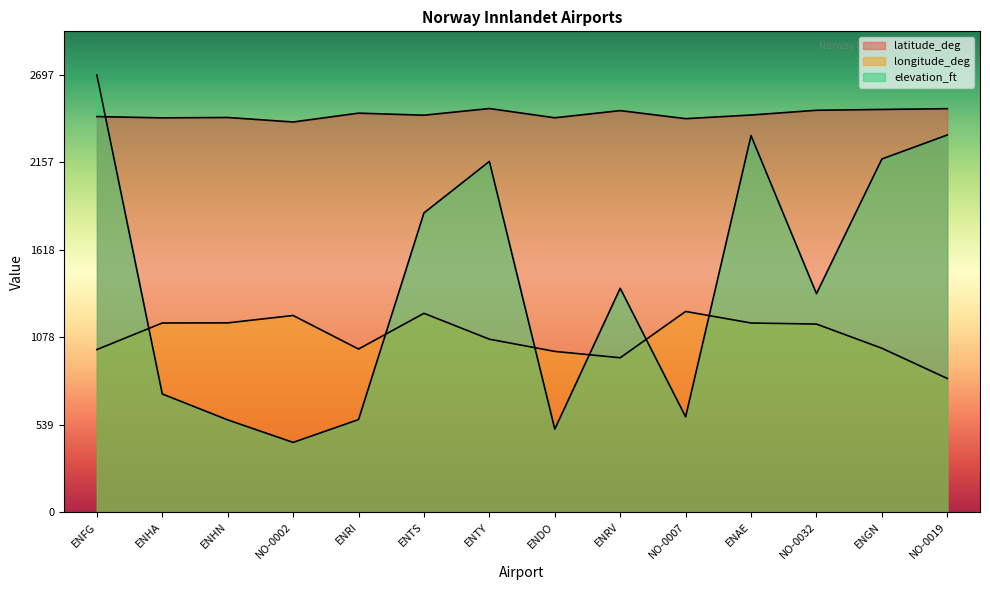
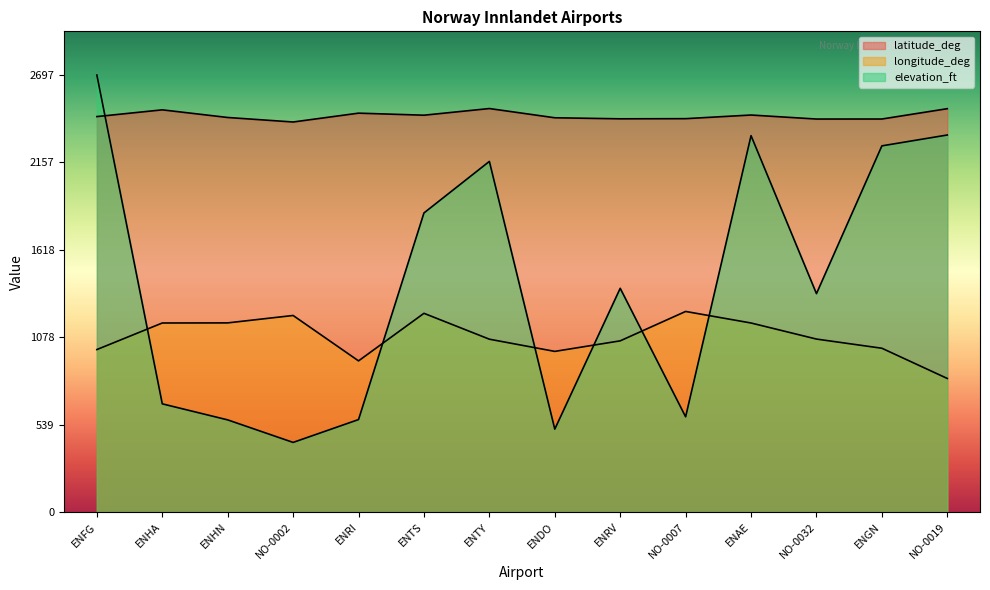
latitude_deg, ENHA: 2430 -> 2480
elevation_ft, ENHA: 730 -> 670
longitude_deg, ENRI: 1010 -> 930
latitude_deg, ENRV: 2480 -> 2430
longitude_deg, ENRV: 950 -> 1060
latitude_deg, NO-0032: 2480 -> 2430
longitude_deg, NO-0032: 1160 -> 1070
latitude_deg, ENGN: 2480 -> 2430
elevation_ft, ENGN: 2180 -> 2260
